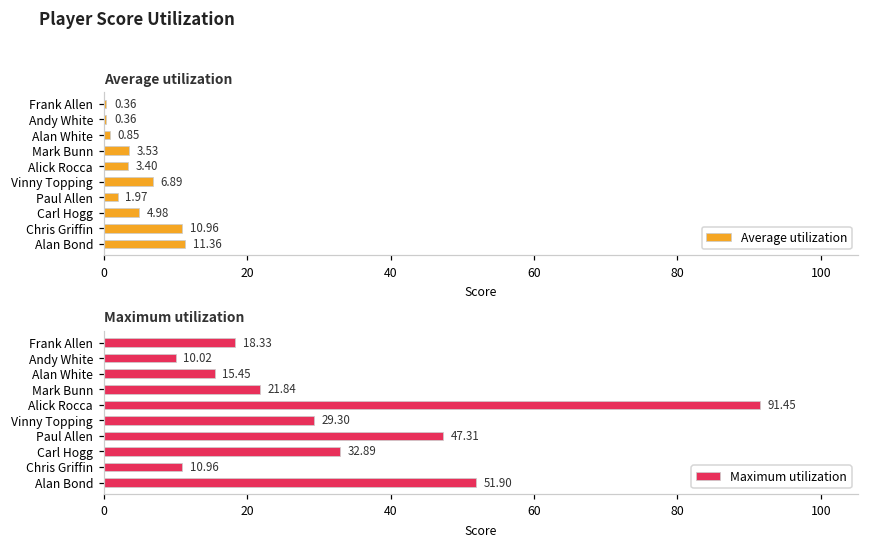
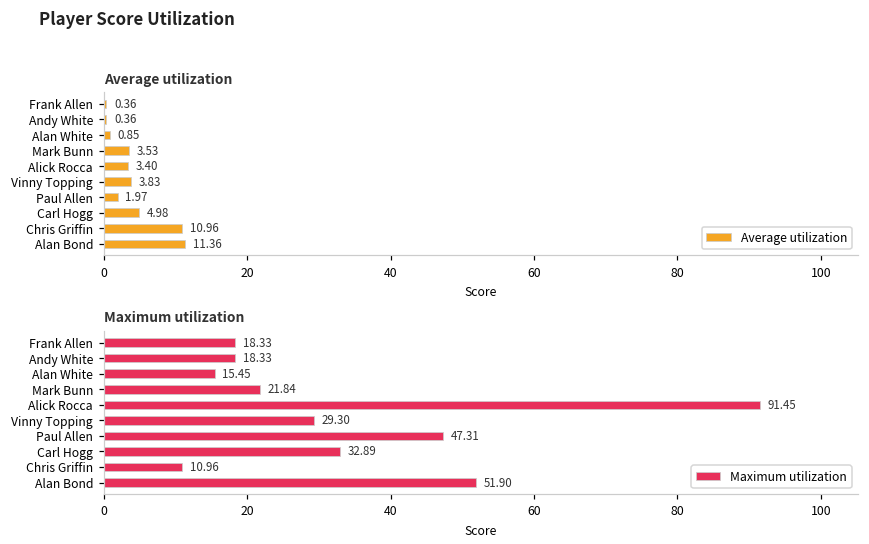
Average utilization, Vinny Topping: 6.89 -> 3.83
Maximum utilization, Andy White: 10.02 -> 18.33
